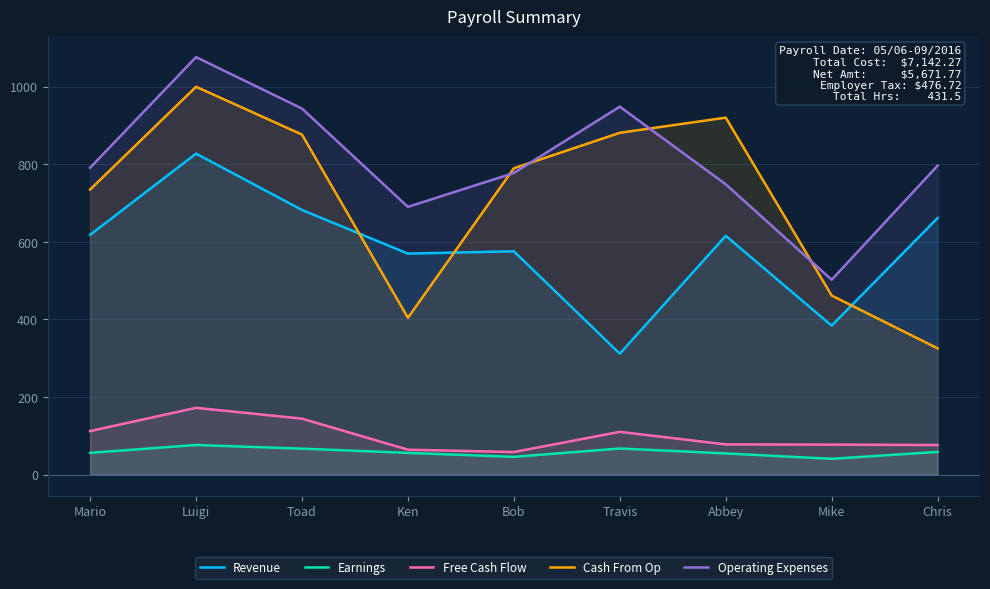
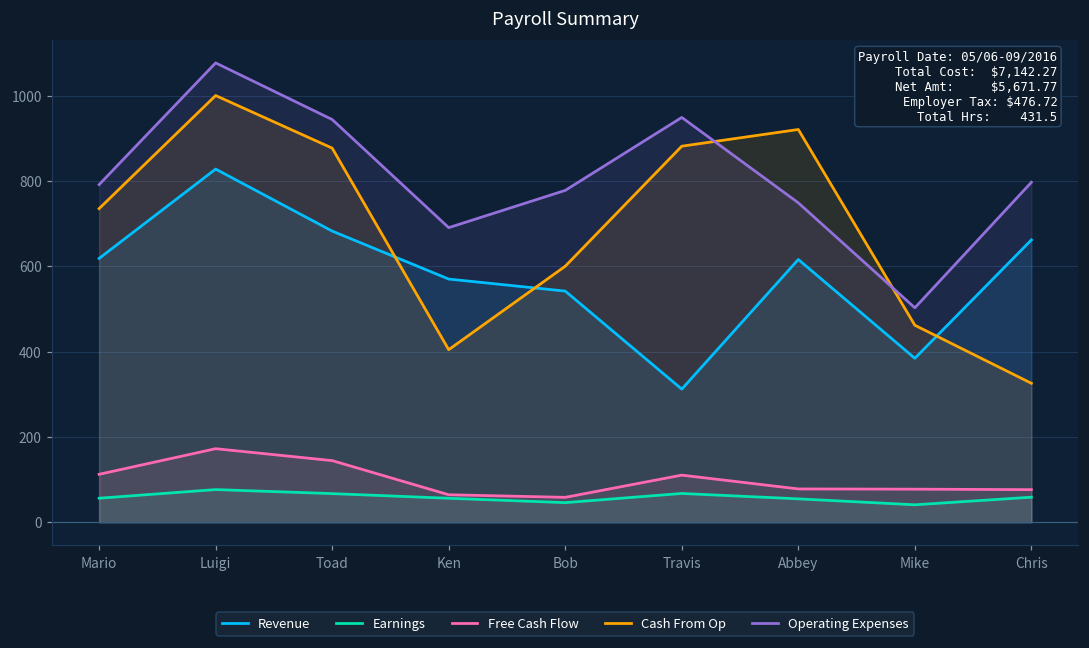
Revenue, Bob: 580 -> 540
Cash From Op, Bob: 790 -> 600
